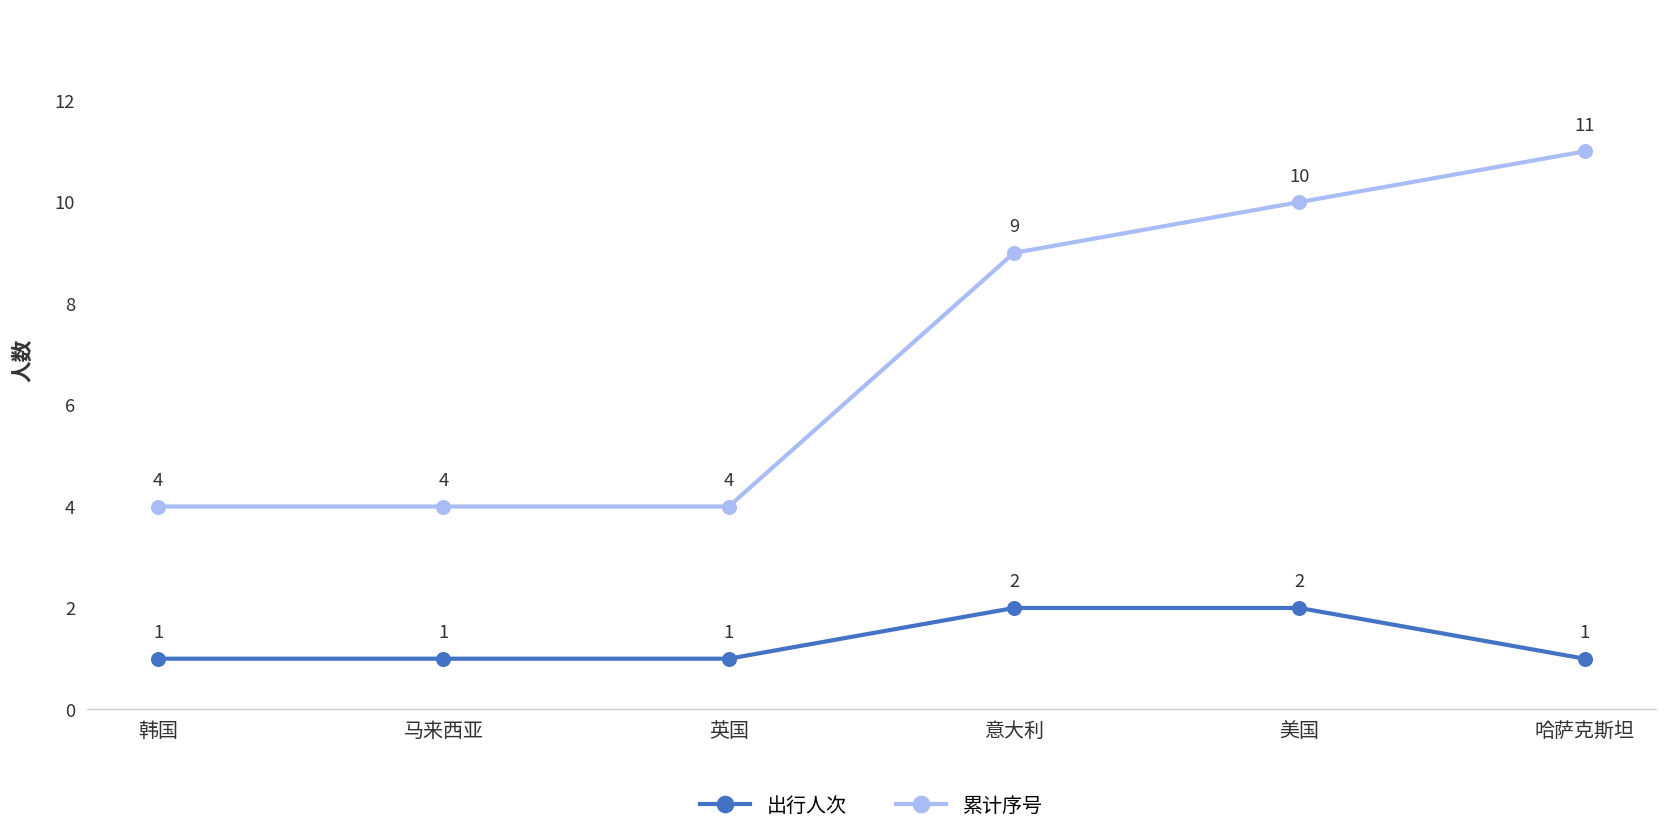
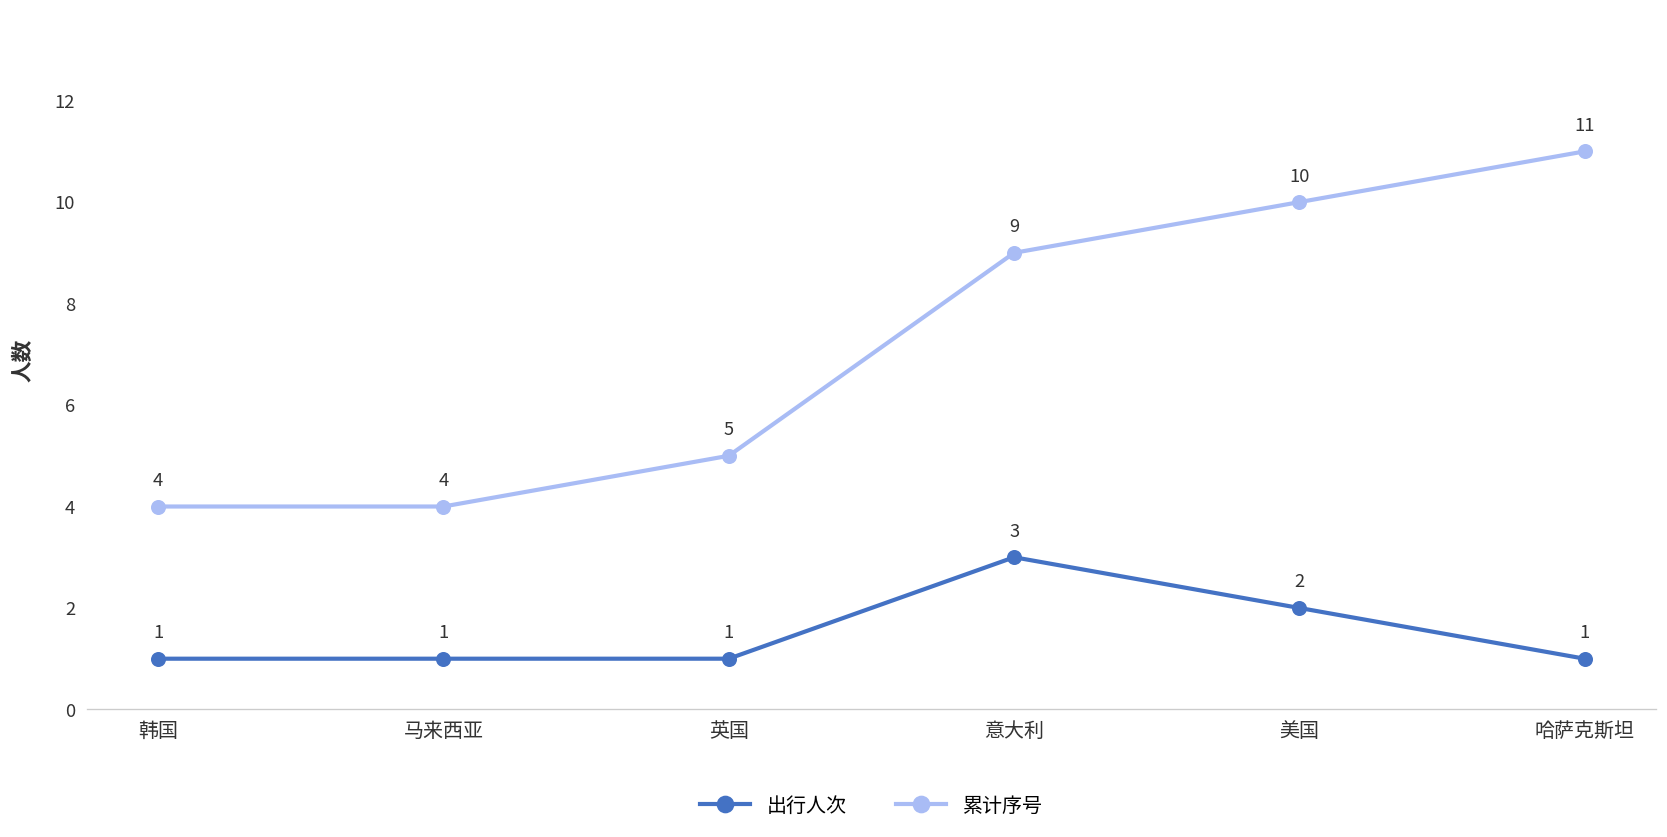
累计序号, 英国: 4 -> 5
出行人次, 意大利: 2 -> 3
